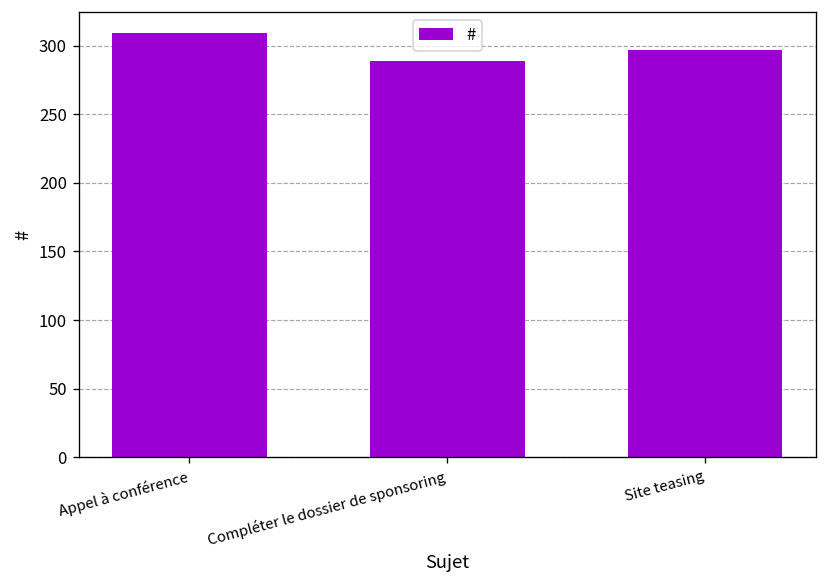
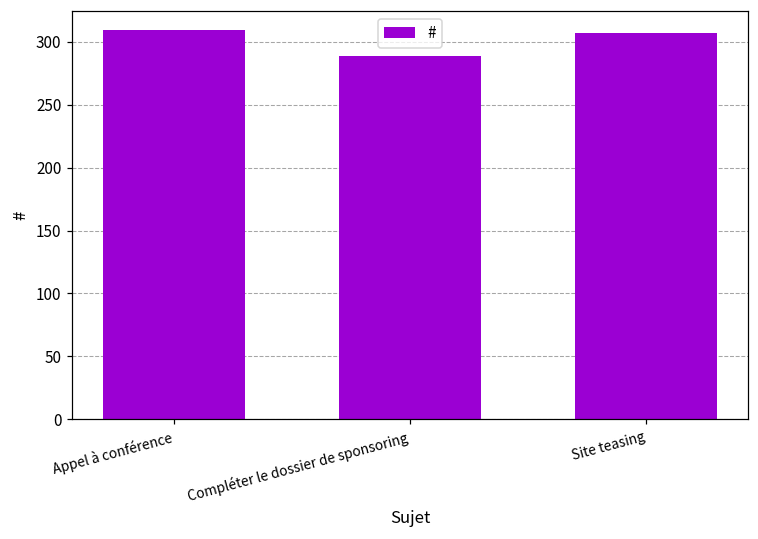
Site teasing: 297 -> 307
